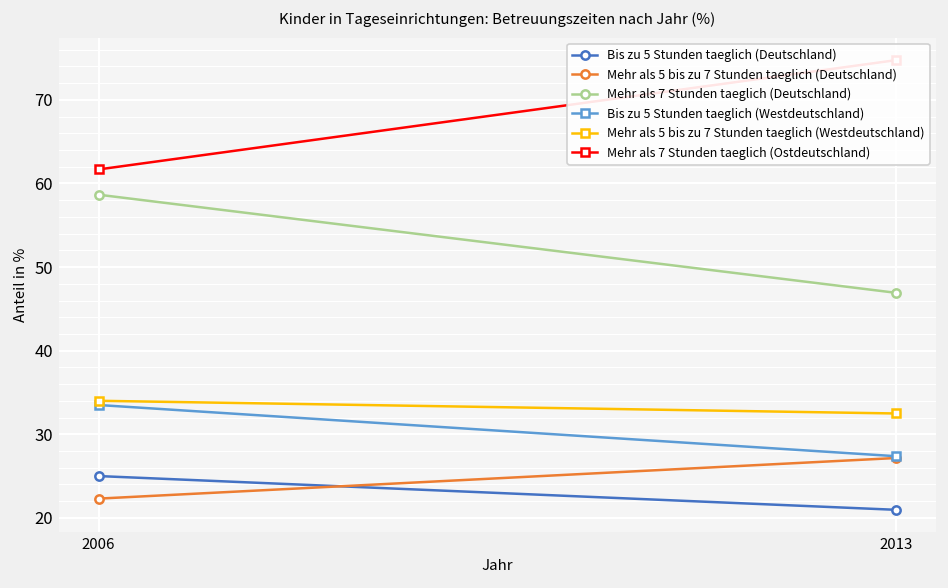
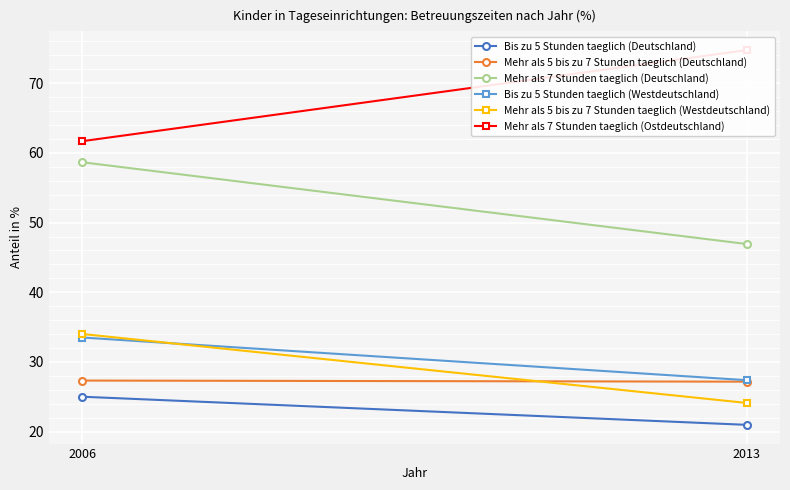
Mehr als 5 bis zu 7 Stunden taeglich (Deutschland), 2006: 22 -> 27
Mehr als 5 bis zu 7 Stunden taeglich (Westdeutschland), 2013: 32 -> 24
